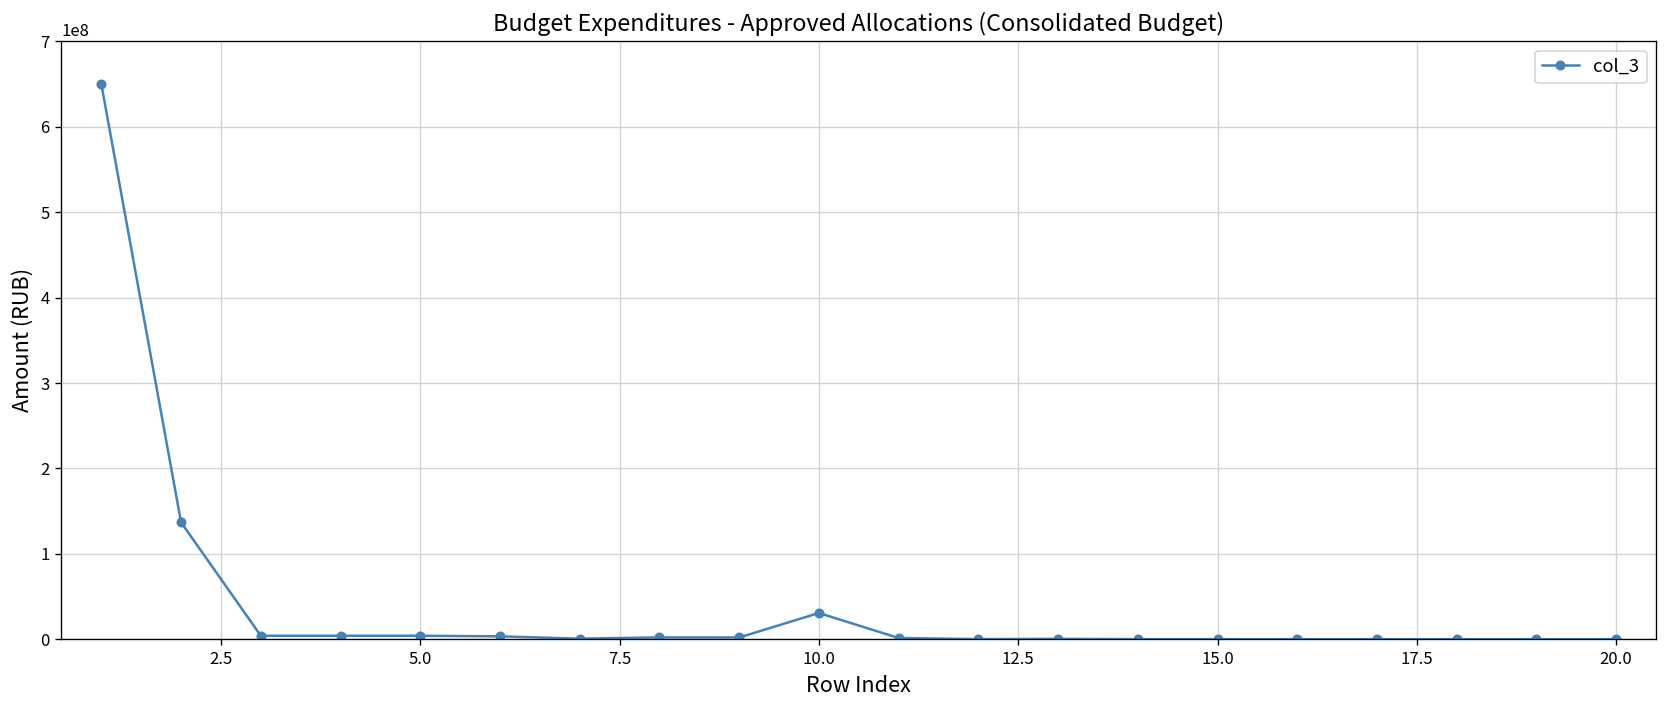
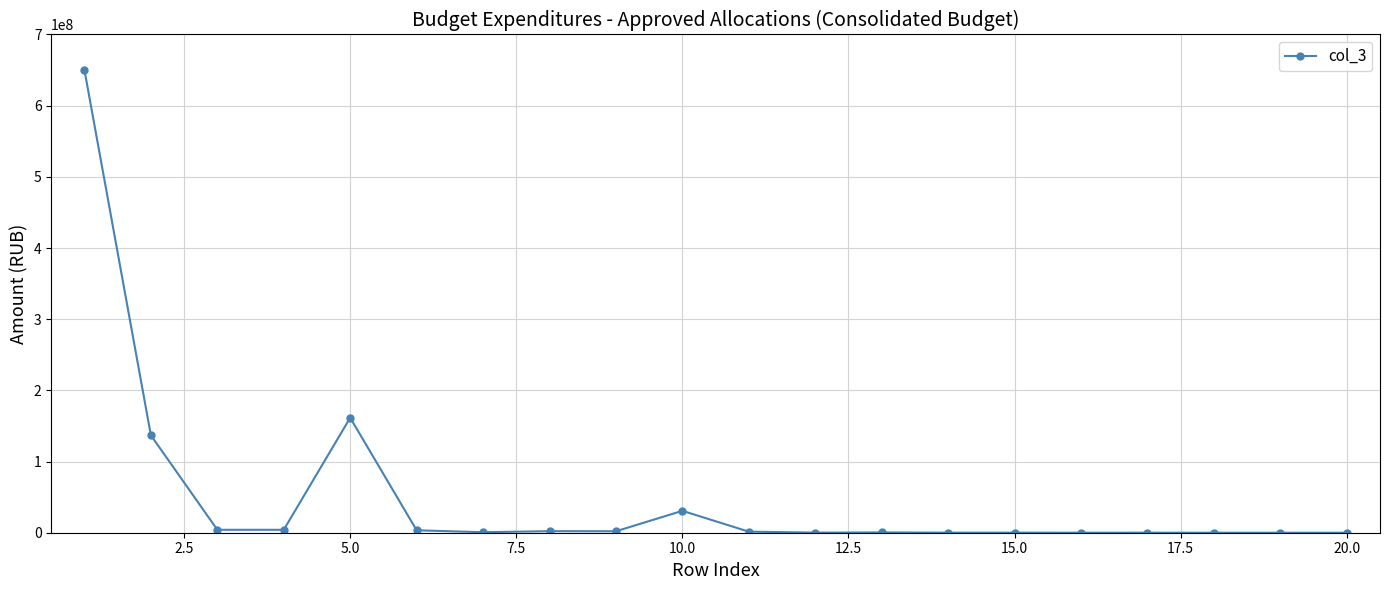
5.0: 0 -> 160000000
